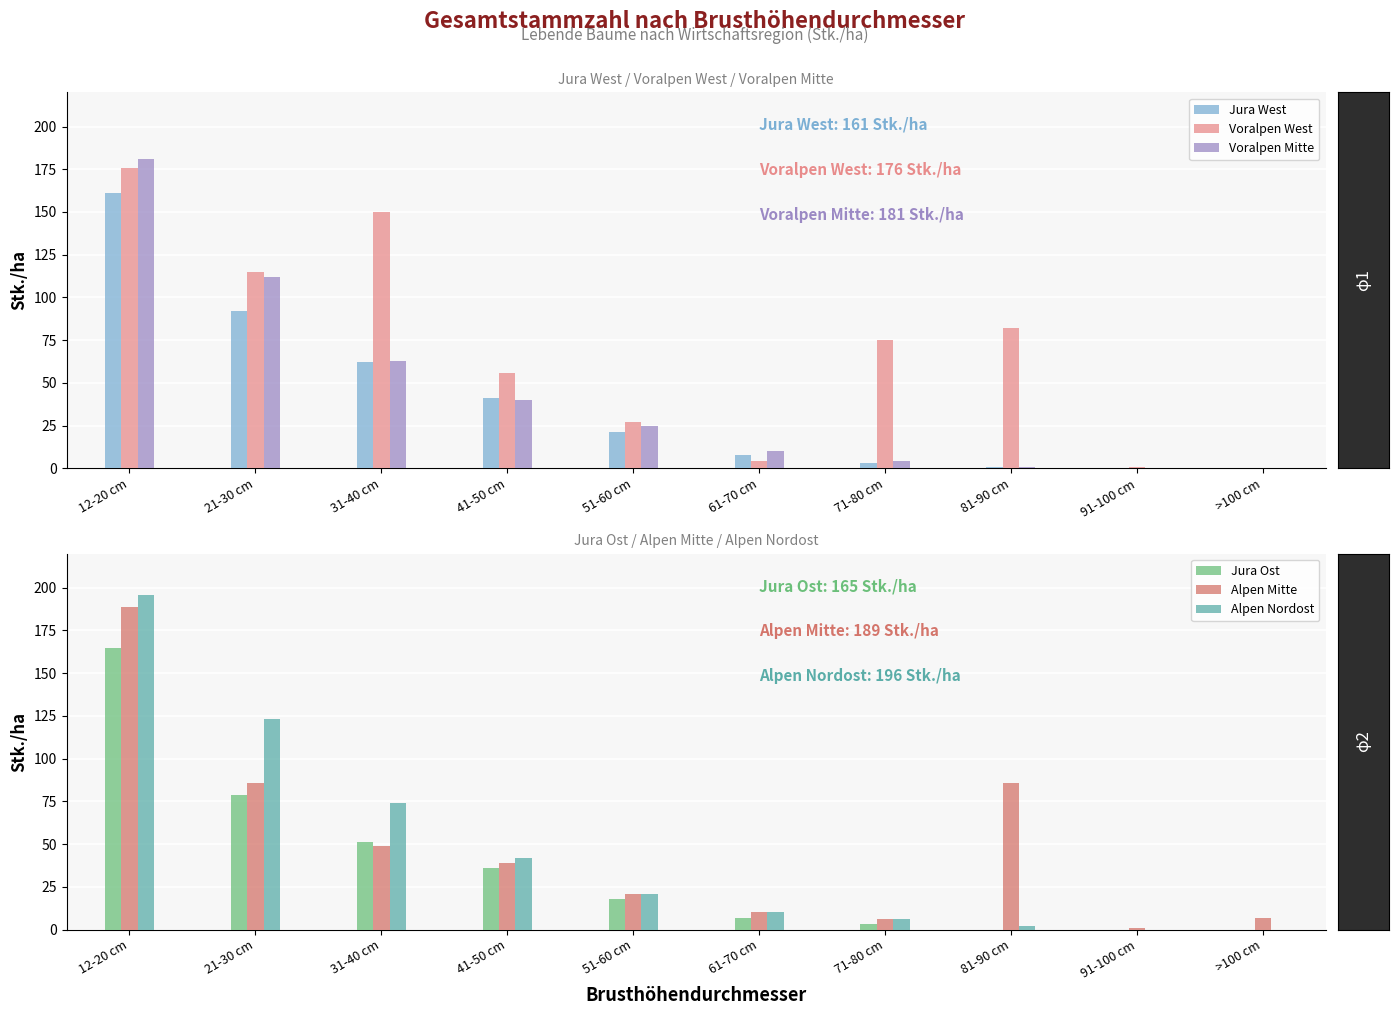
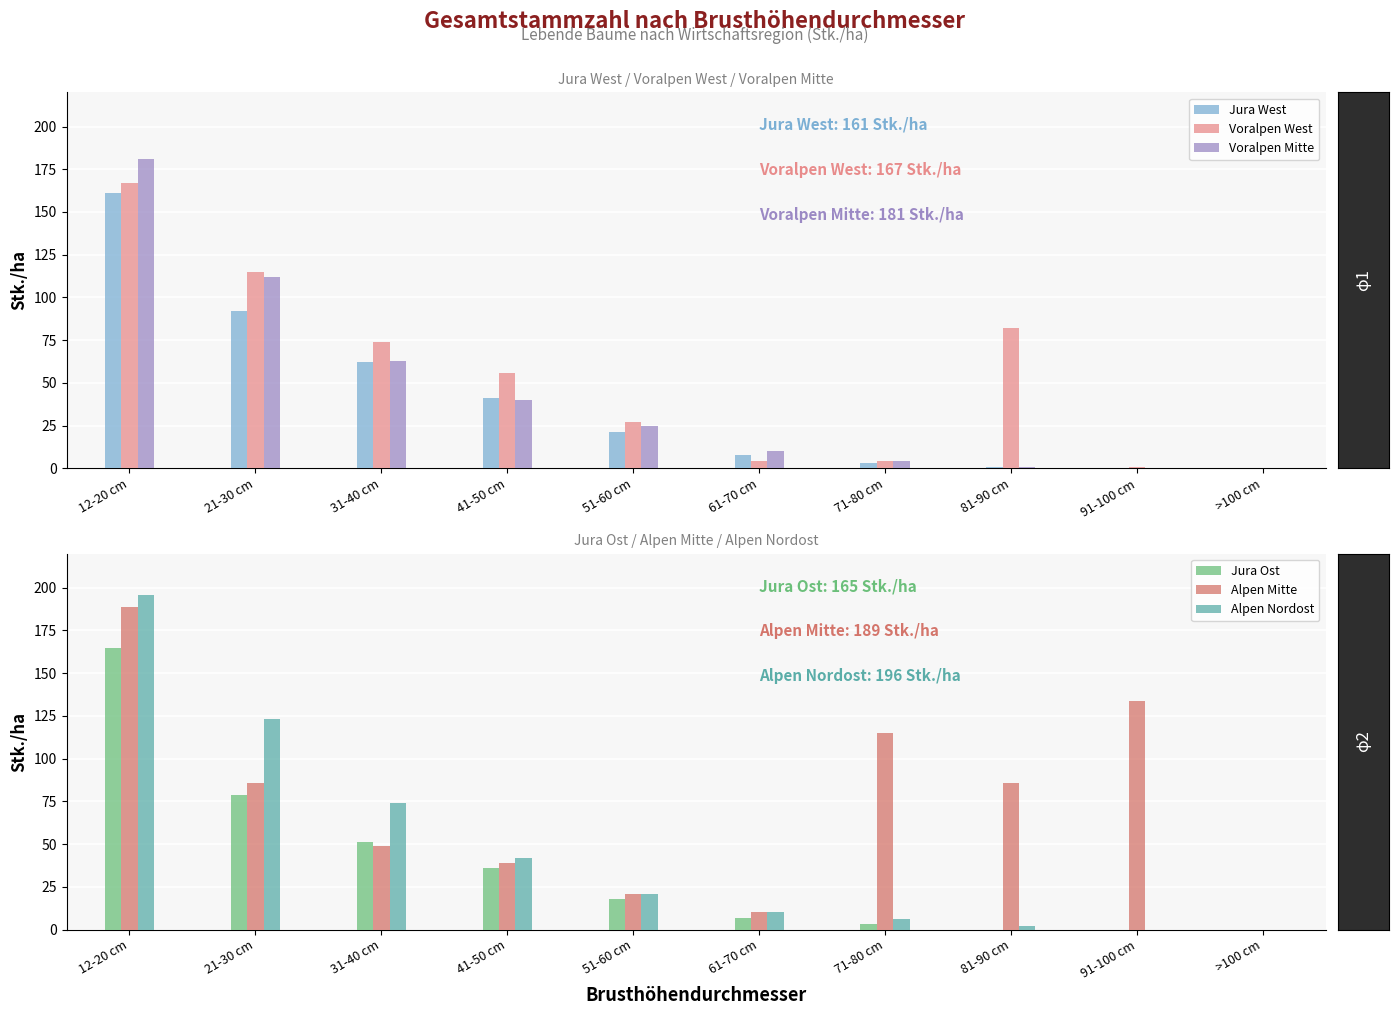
Jura West / Voralpen West / Voralpen Mitte, Voralpen West, 12-20 cm: 176 -> 167
Jura West / Voralpen West / Voralpen Mitte, Voralpen West, 31-40 cm: 150 -> 74
Jura West / Voralpen West / Voralpen Mitte, Voralpen West, 71-80 cm: 75 -> 4
Jura Ost / Alpen Mitte / Alpen Nordost, Alpen Mitte, 71-80 cm: 6 -> 115
Jura Ost / Alpen Mitte / Alpen Nordost, Alpen Mitte, 91-100 cm: 1 -> 134
Jura Ost / Alpen Mitte / Alpen Nordost, Alpen Mitte, >100 cm: 7 -> 0
